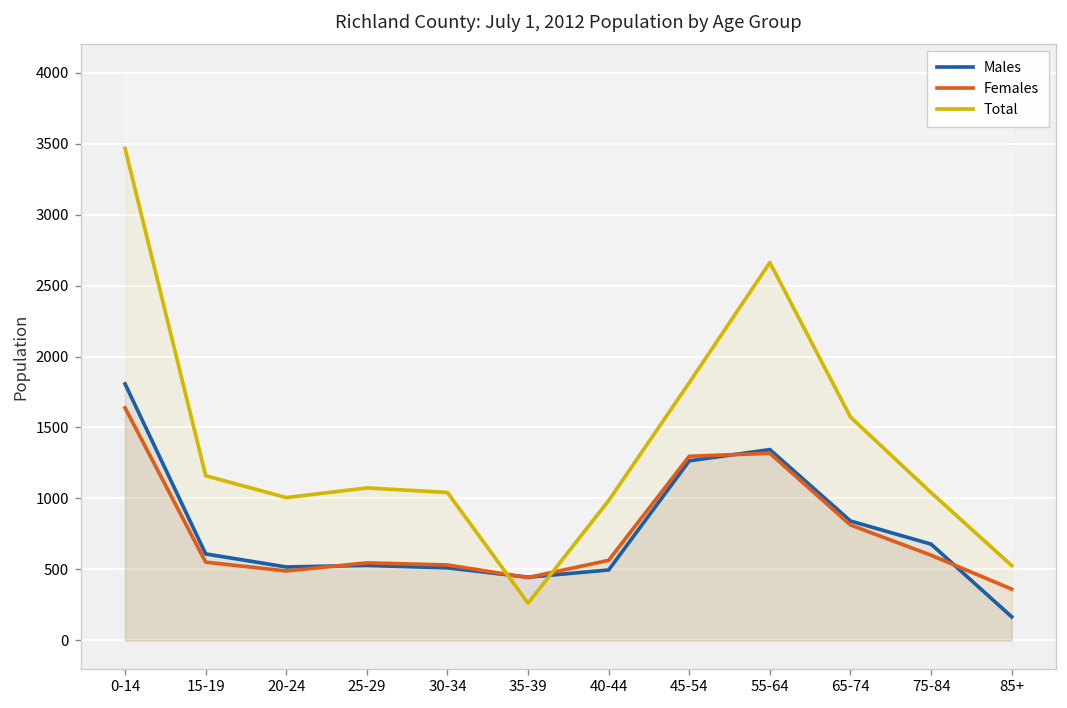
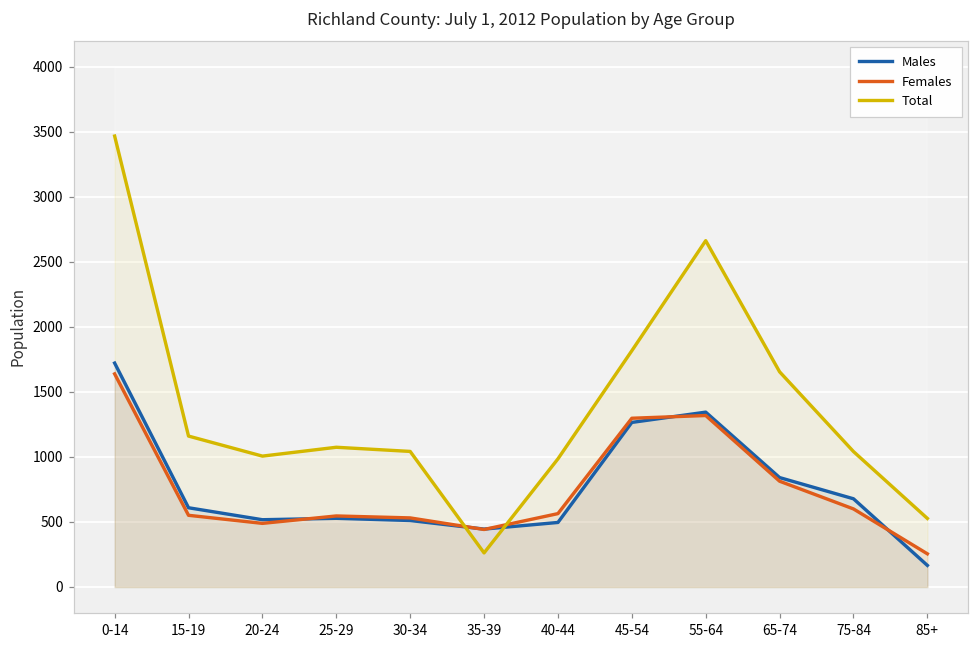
Males, 0-14: 1810 -> 1720
Total, 65-74: 1570 -> 1650
Females, 85+: 360 -> 260
